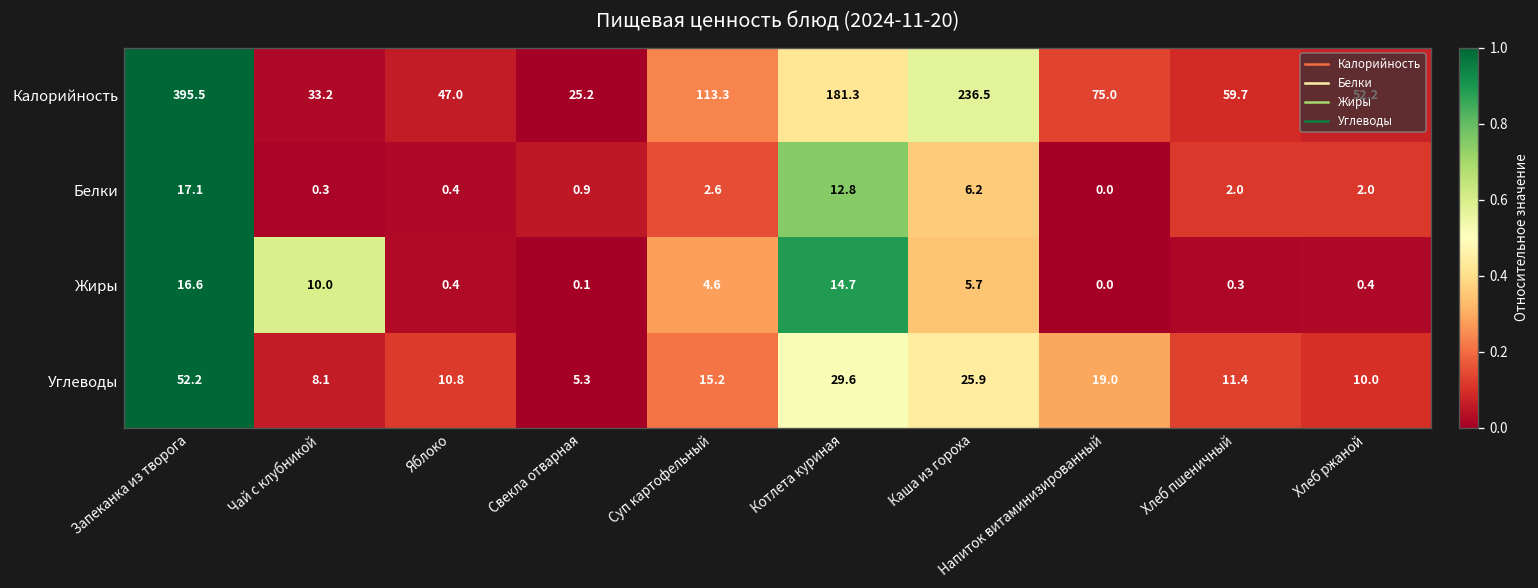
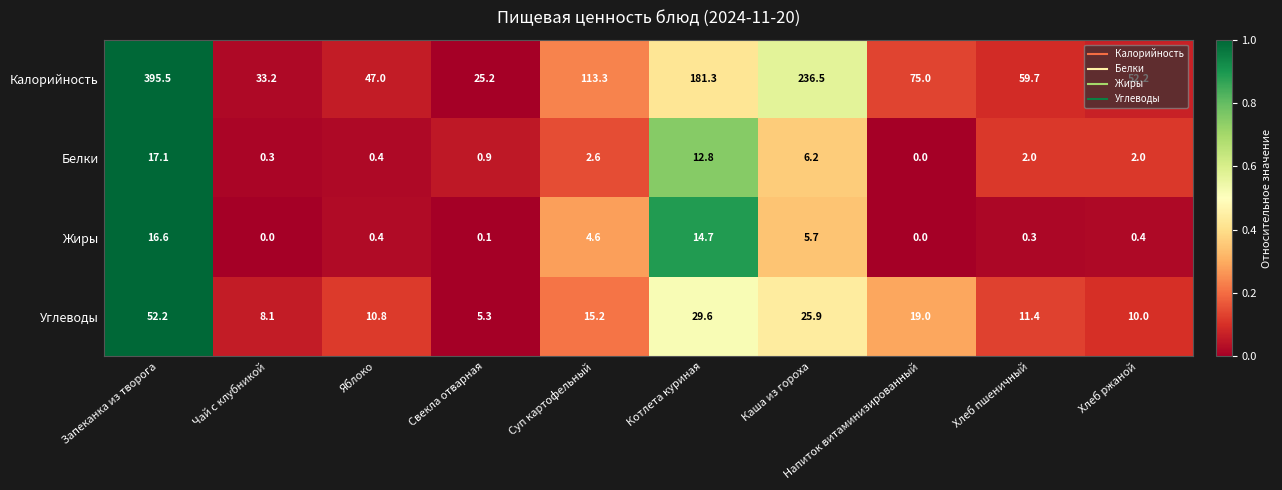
Жиры, Чай с клубникой: 10.0 -> 0.0
